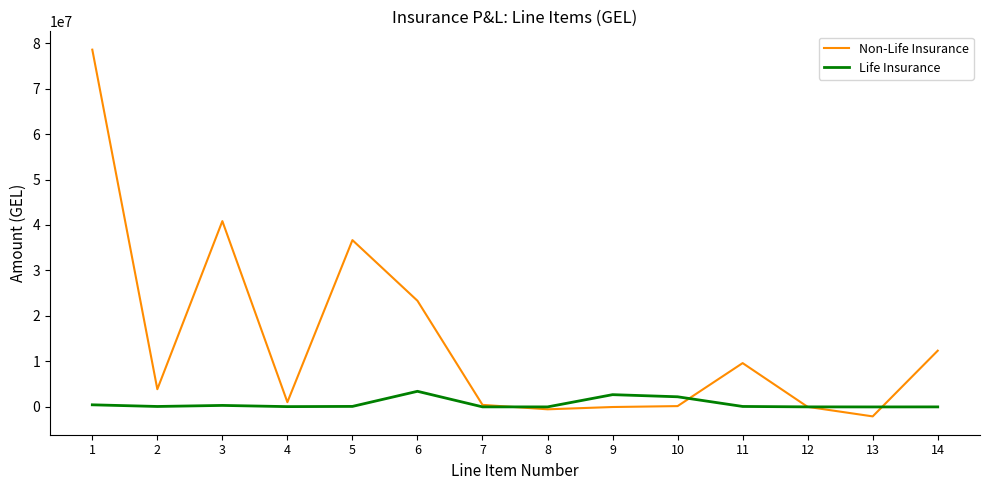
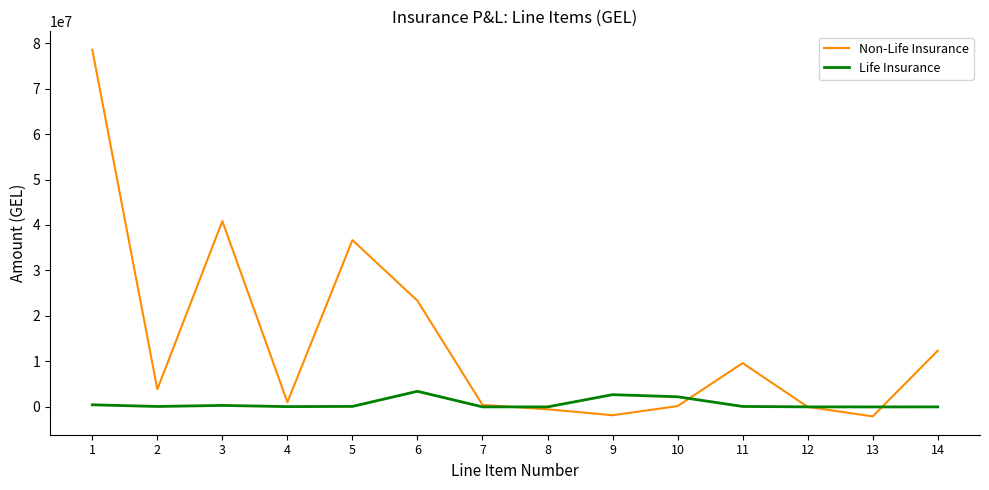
Non-Life Insurance, 9: 0 -> -2000000
